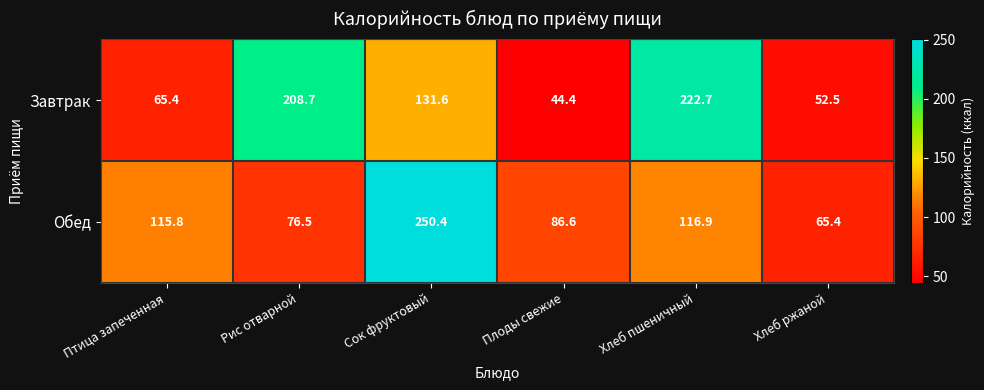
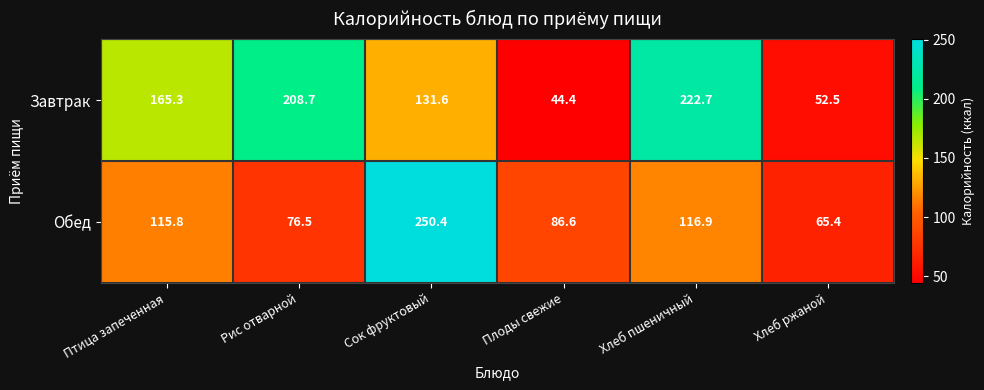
Завтрак, Птица запеченная: 65.4 -> 165.3
